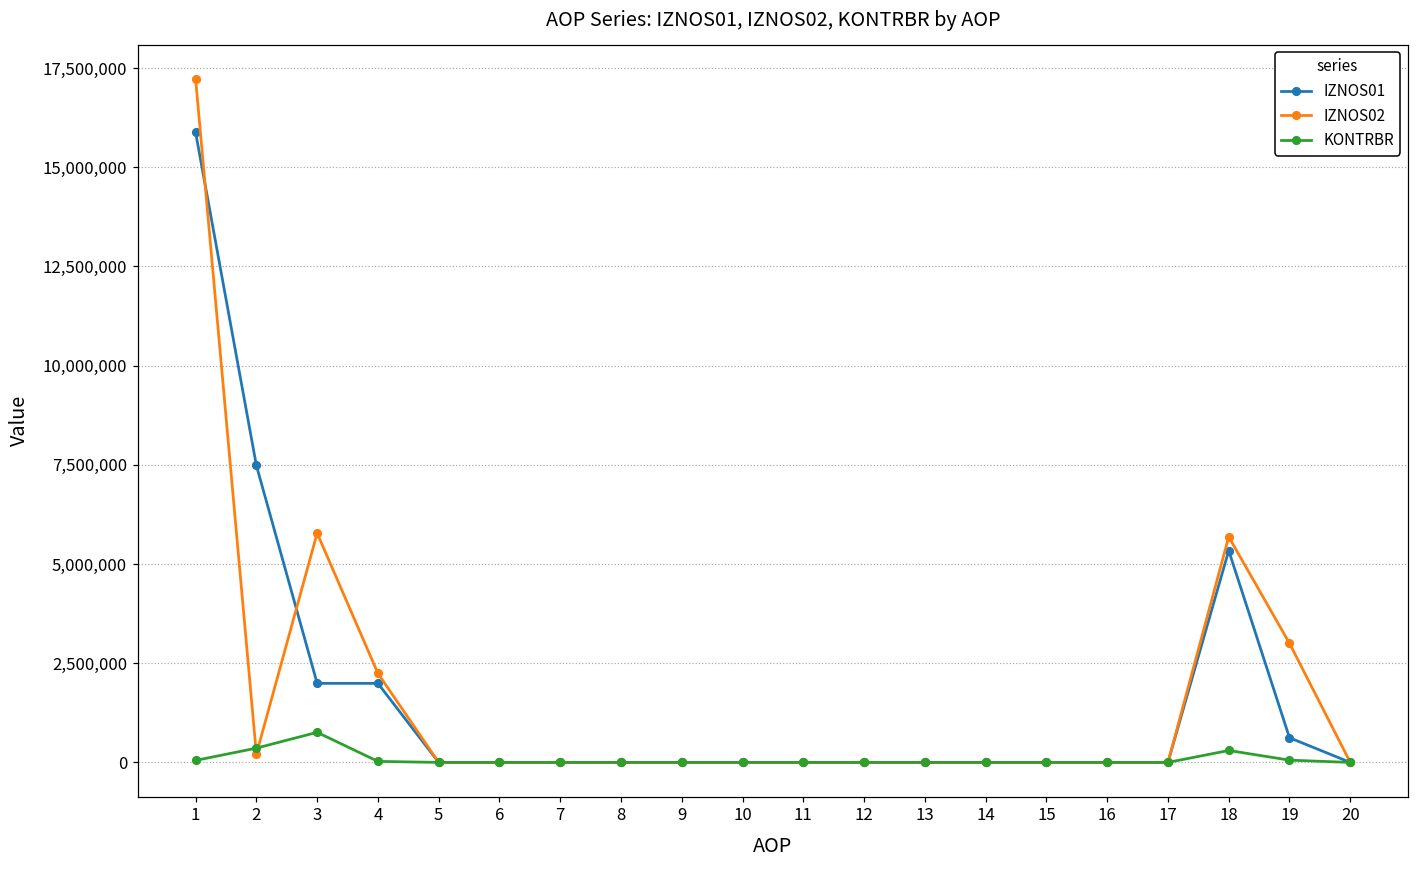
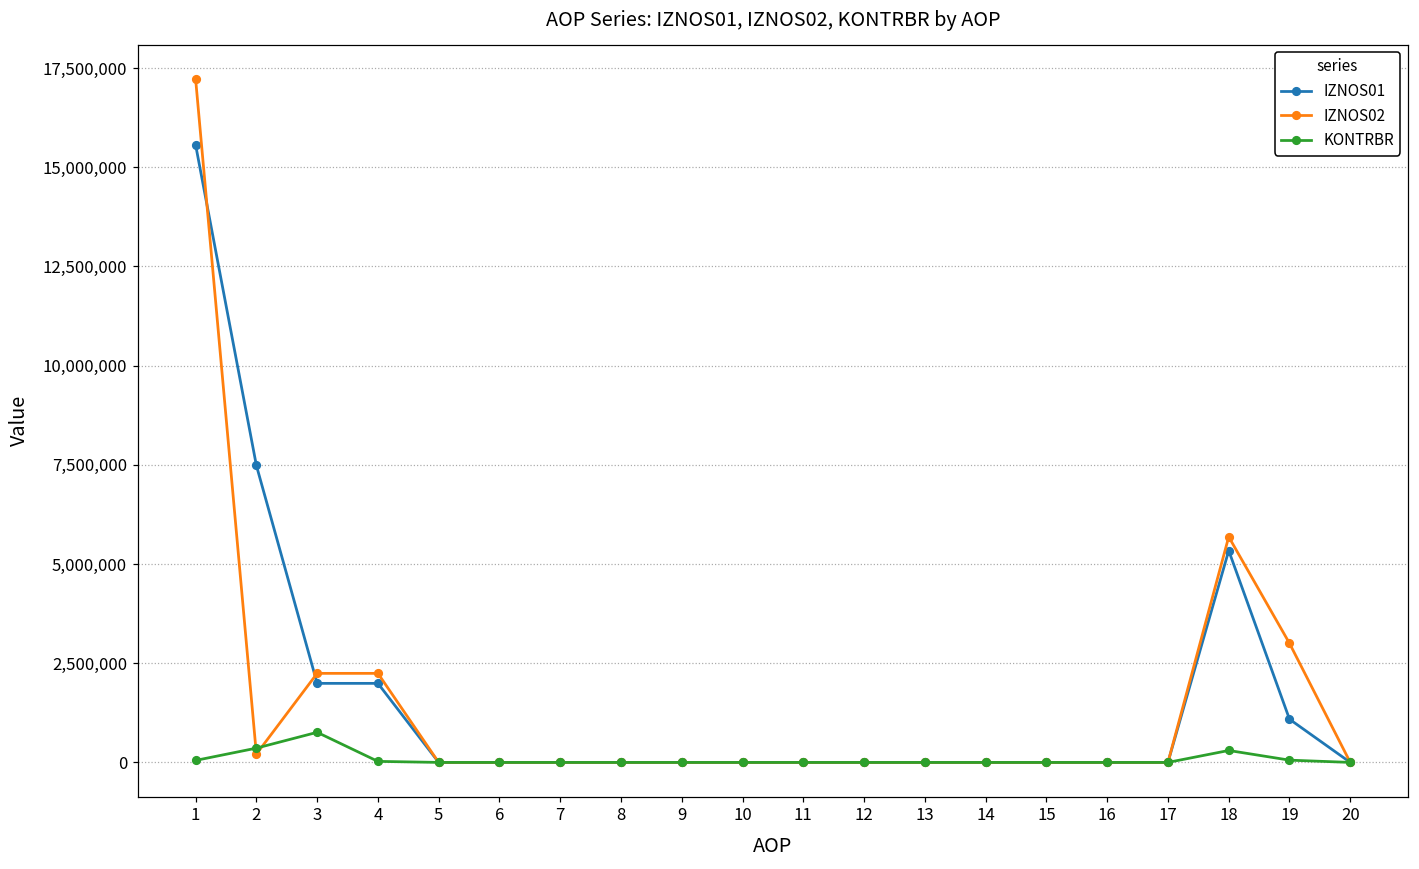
IZNOS01, 1: 15,900,000 -> 15,600,000
IZNOS02, 3: 5,800,000 -> 2,200,000
IZNOS01, 19: 600,000 -> 1,100,000
